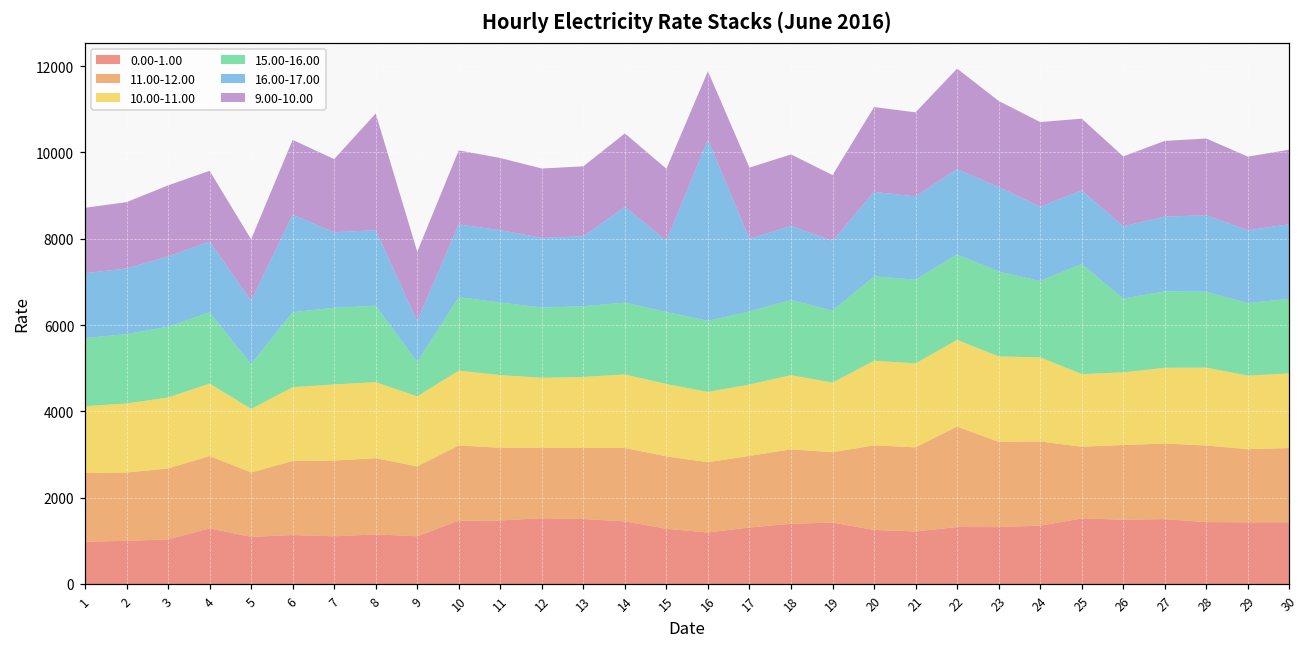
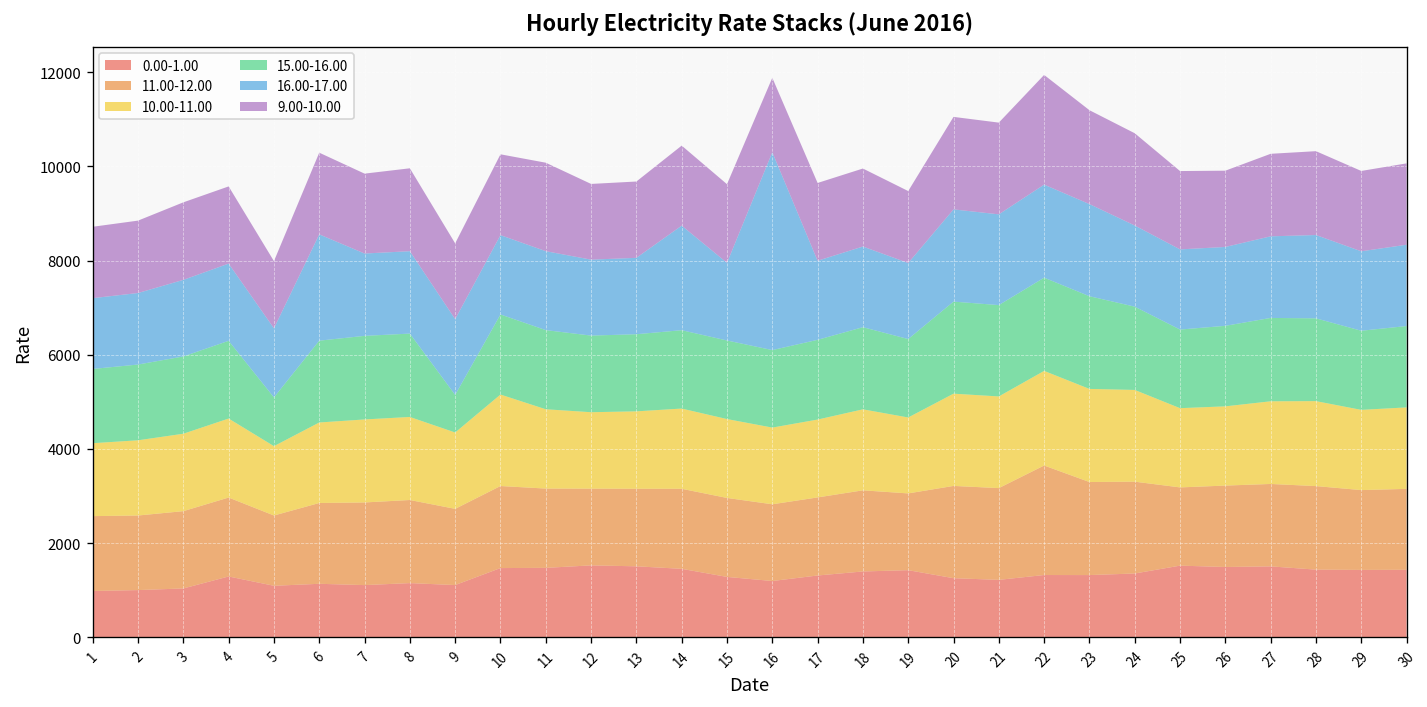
9.00-10.00, 8: 2700 -> 1800
16.00-17.00, 9: 900 -> 1600
10.00-11.00, 10: 1700 -> 1900
9.00-10.00, 11: 1700 -> 1900
15.00-16.00, 25: 2600 -> 1700
